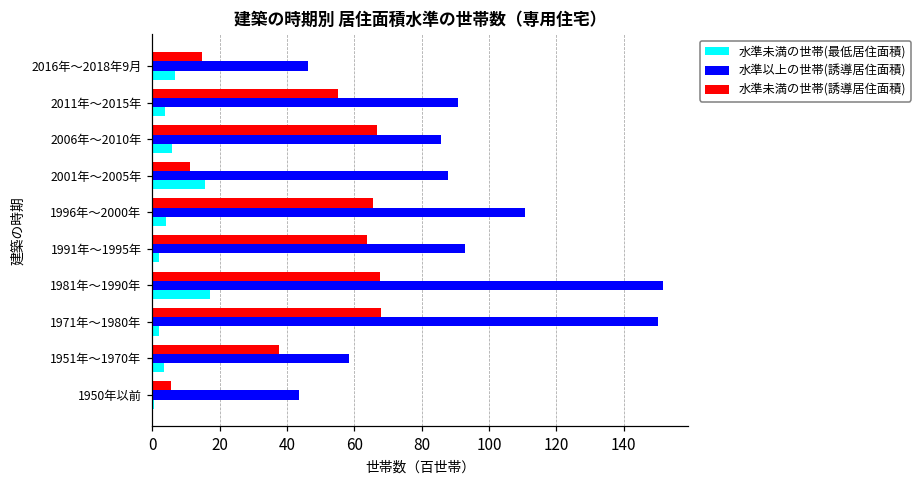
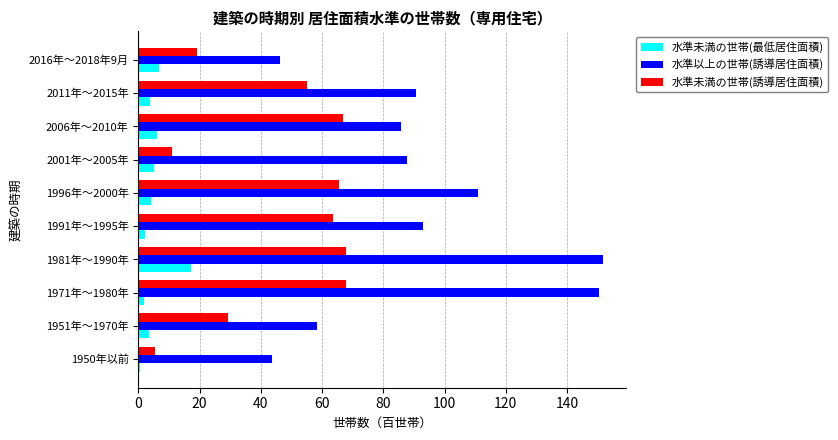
水準未満の世帯(誘導居住面積), 2016年～2018年9月: 15 -> 19
水準未満の世帯(最低居住面積), 2001年～2005年: 16 -> 5
水準未満の世帯(誘導居住面積), 1951年～1970年: 38 -> 29
